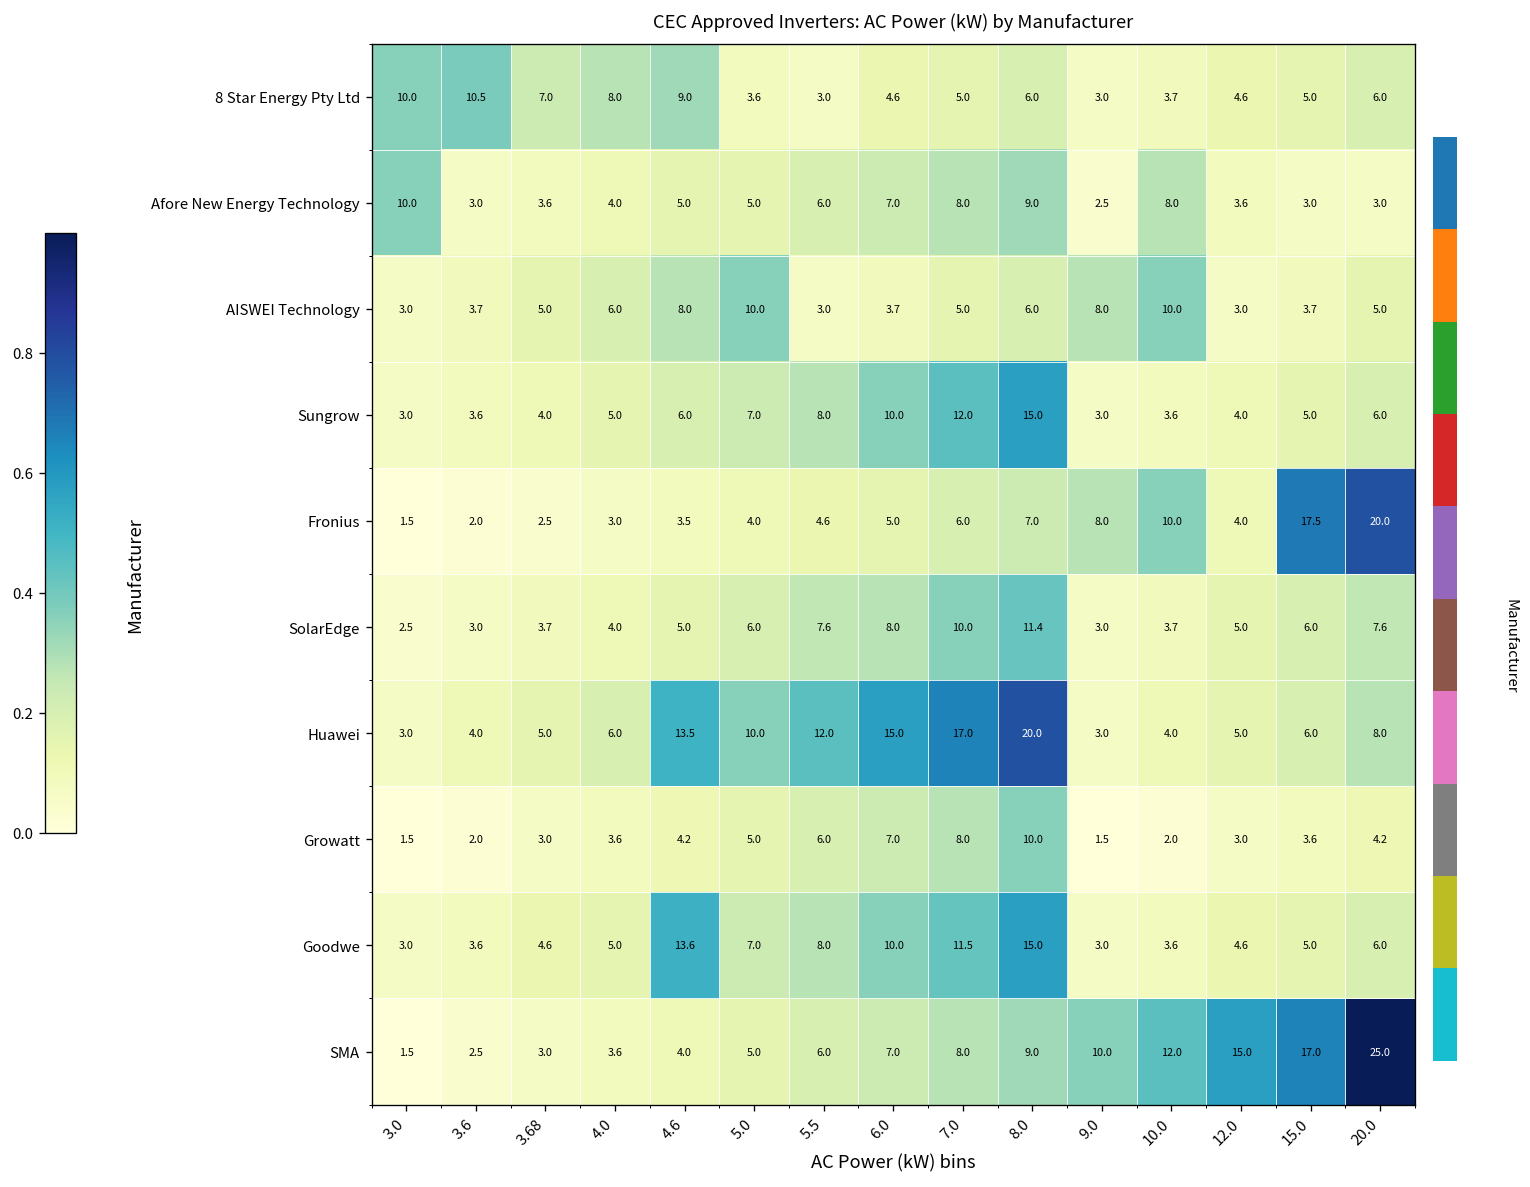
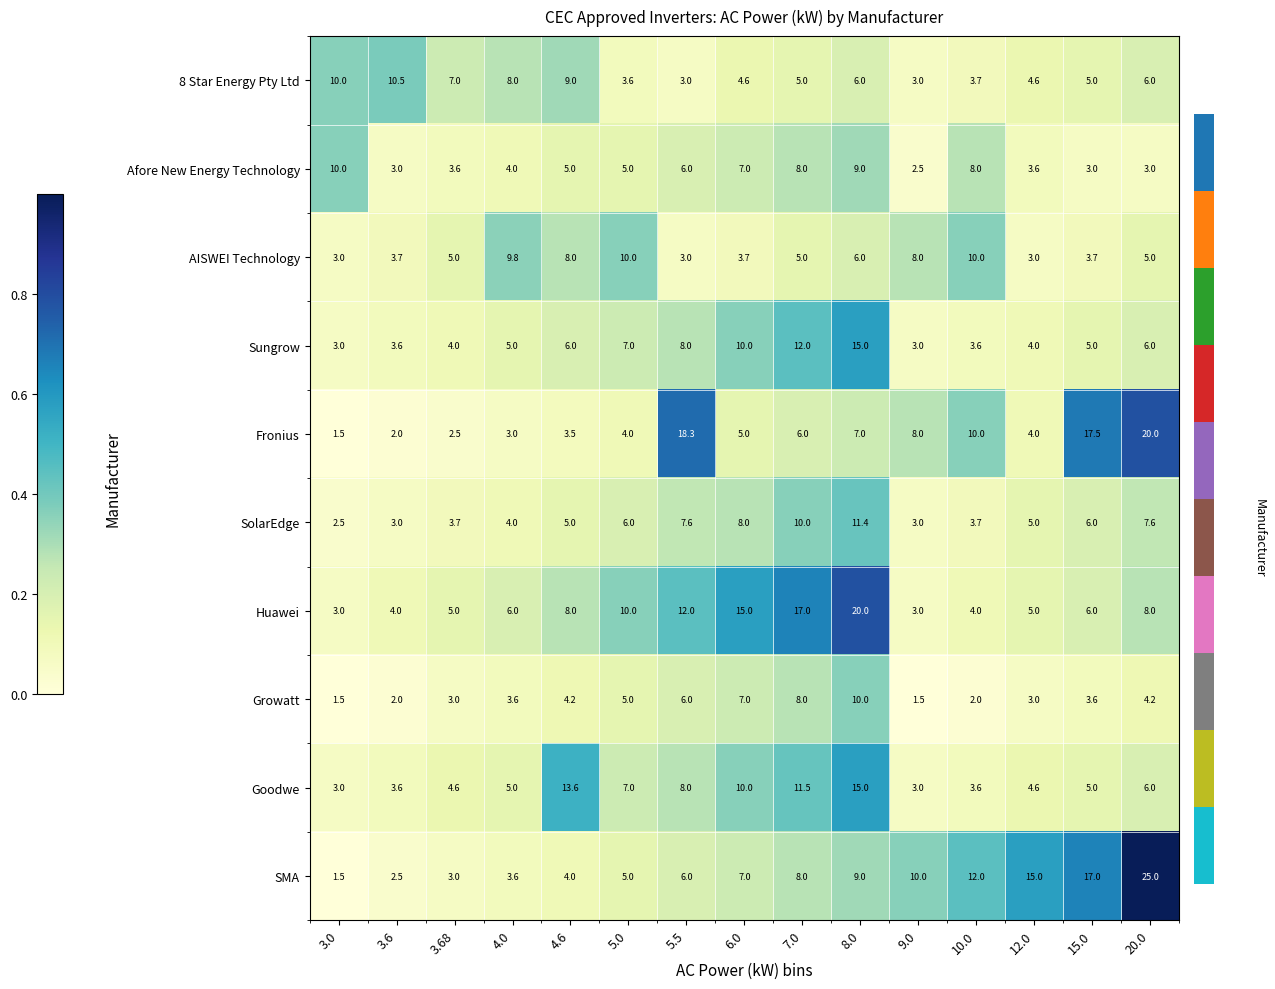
CEC Approved Inverters: AC Power (kW) by Manufacturer, AISWEI Technology, 4.0: 6.0 -> 9.8
CEC Approved Inverters: AC Power (kW) by Manufacturer, Fronius, 5.5: 4.6 -> 18.3
CEC Approved Inverters: AC Power (kW) by Manufacturer, Huawei, 4.6: 13.5 -> 8.0
